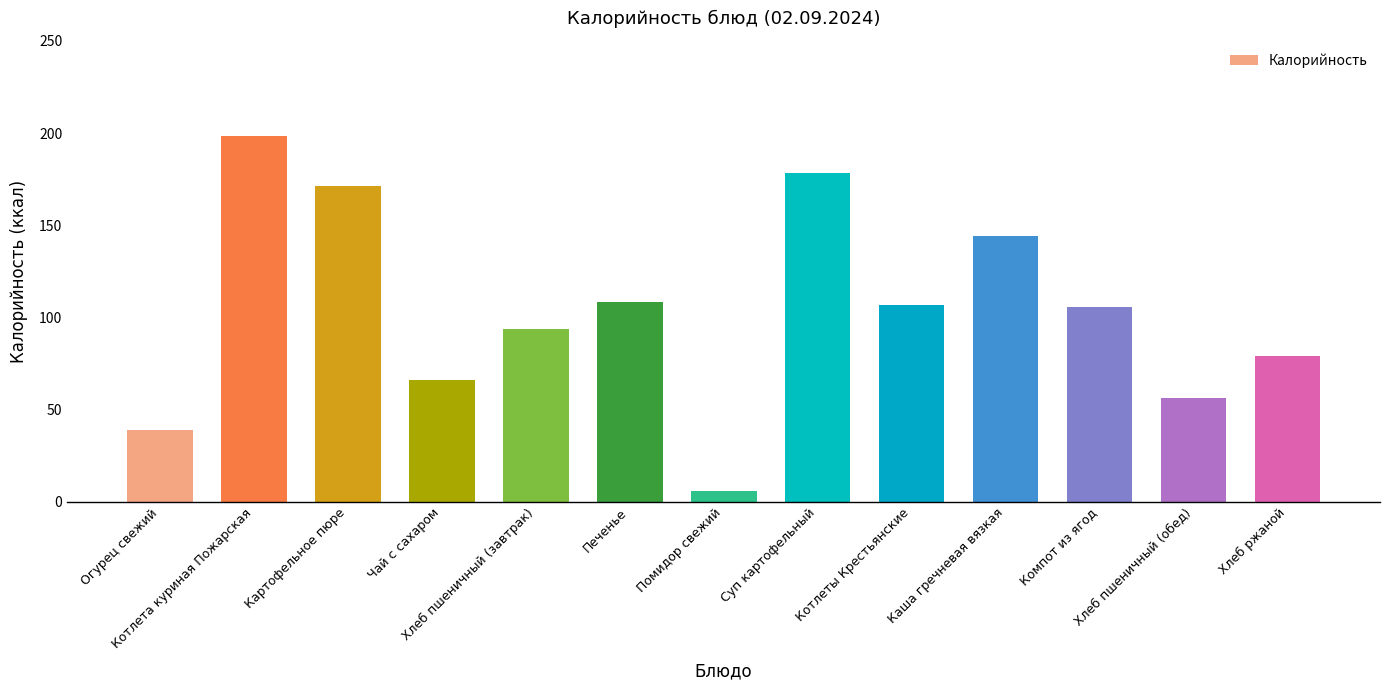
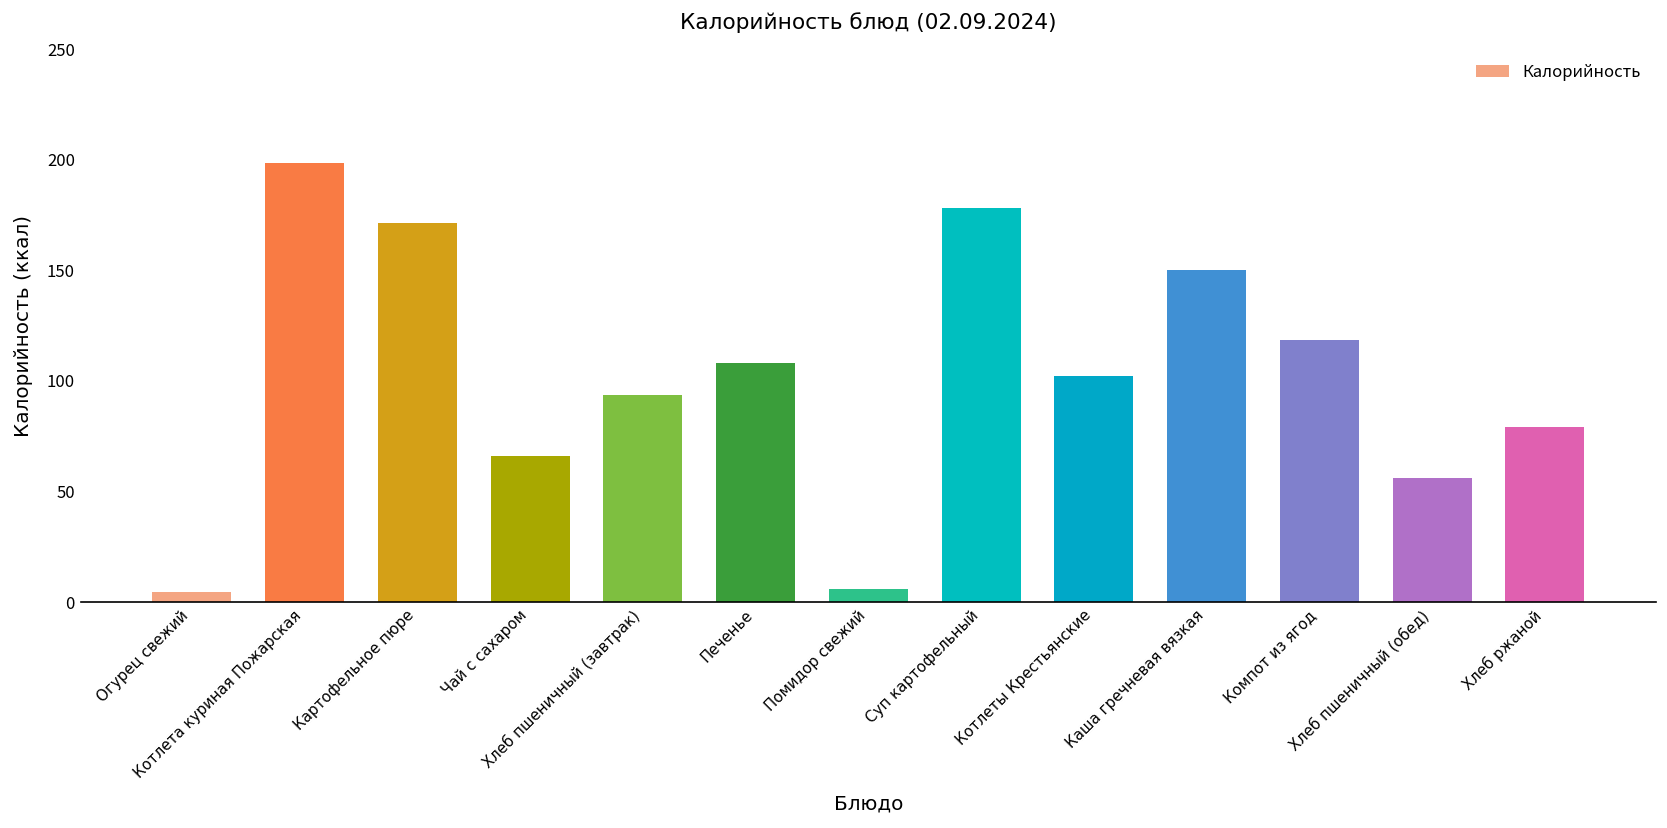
Огурец свежий: 39 -> 5
Котлеты Крестьянские: 107 -> 102
Каша гречневая вязкая: 144 -> 150
Компот из ягод: 106 -> 118
